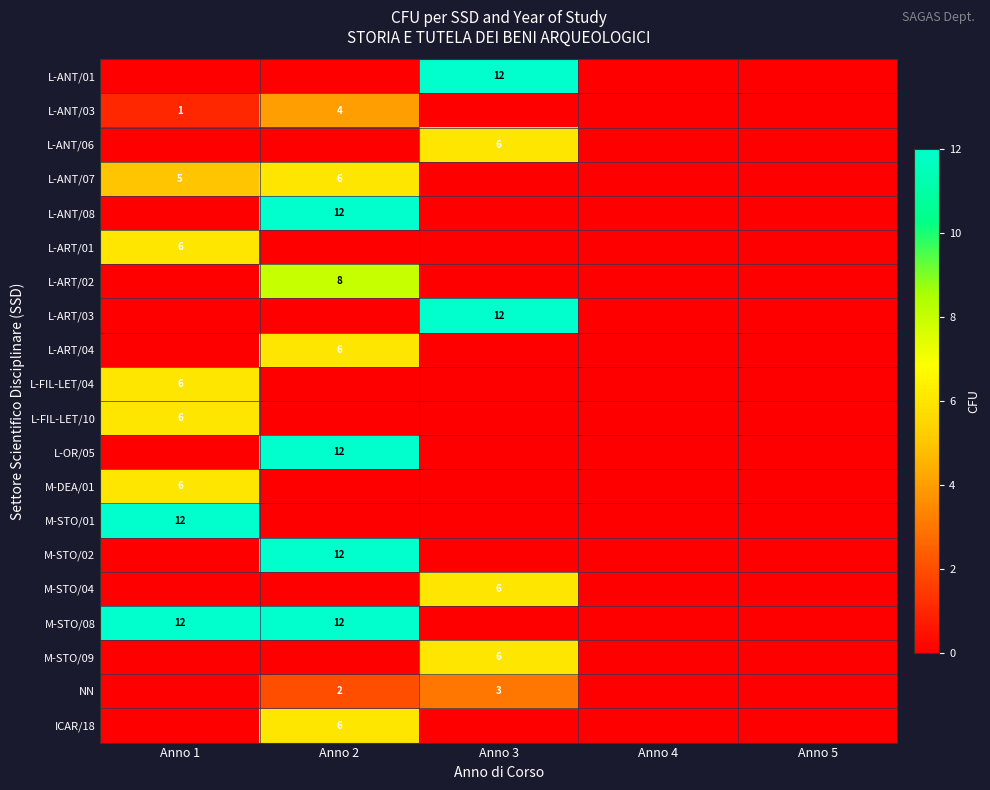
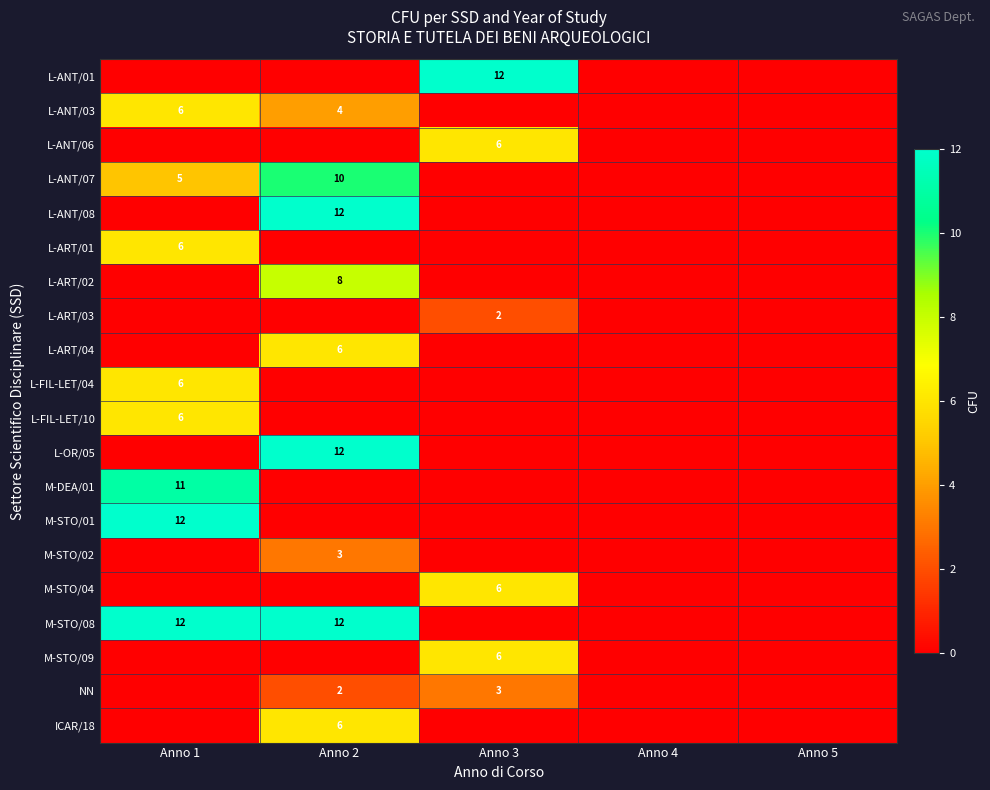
L-ANT/03, Anno 1: 1 -> 6
L-ANT/07, Anno 2: 6 -> 10
L-ART/03, Anno 3: 12 -> 2
M-DEA/01, Anno 1: 6 -> 11
M-STO/02, Anno 2: 12 -> 3
